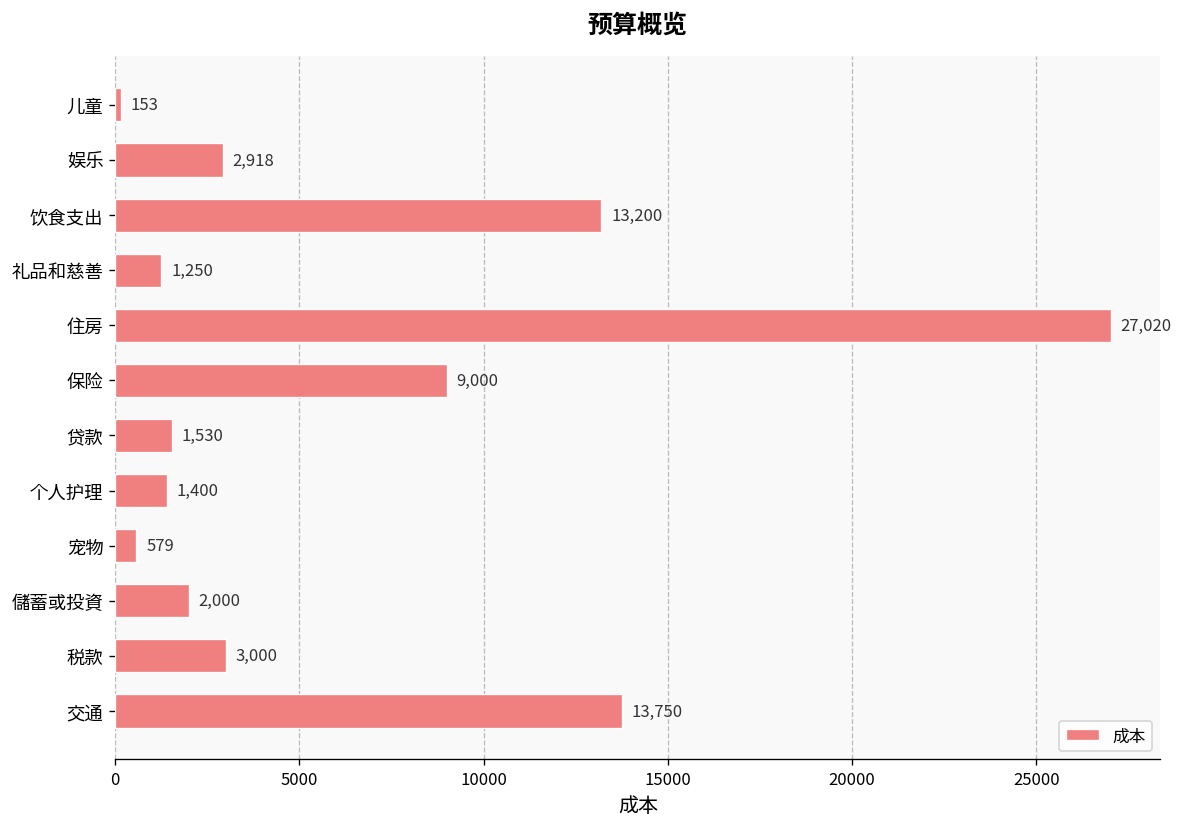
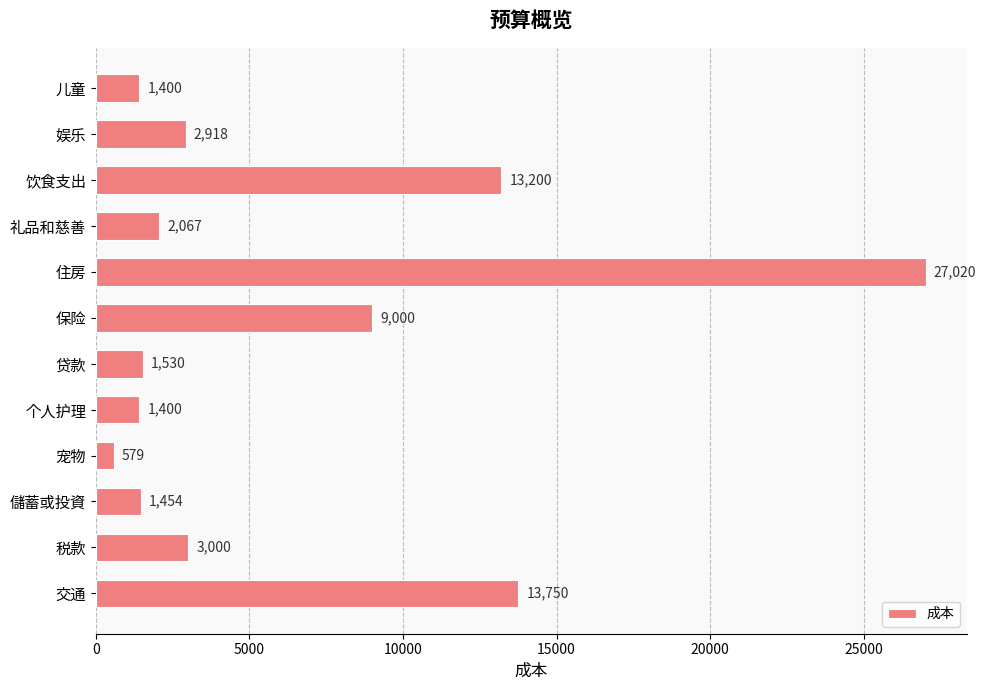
儿童: 153 -> 1,400
礼品和慈善: 1,250 -> 2,067
儲蓄或投資: 2,000 -> 1,454
